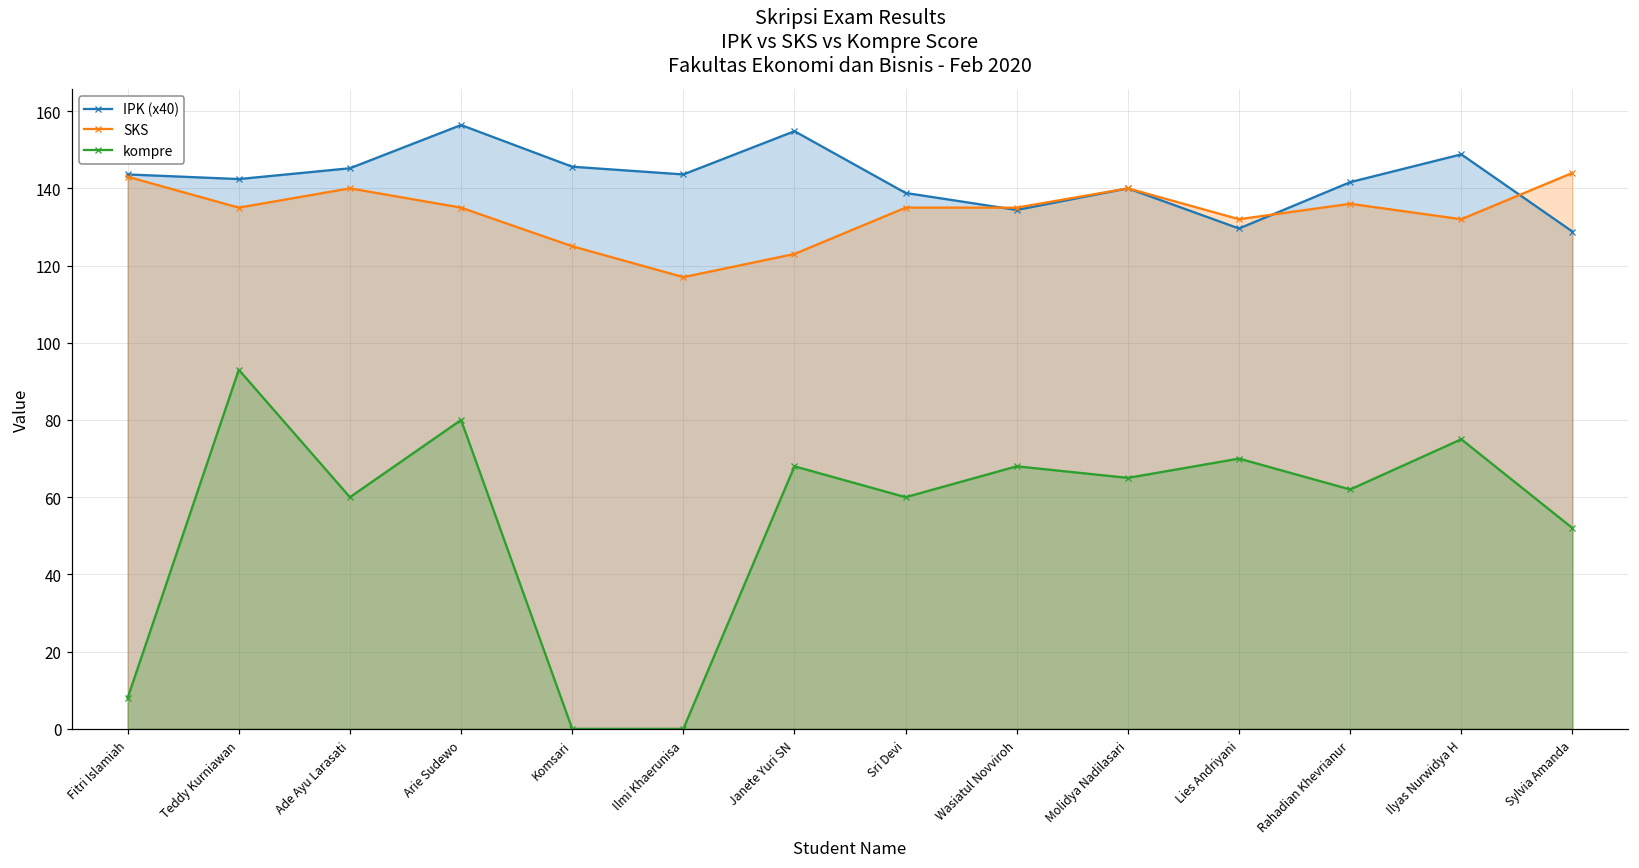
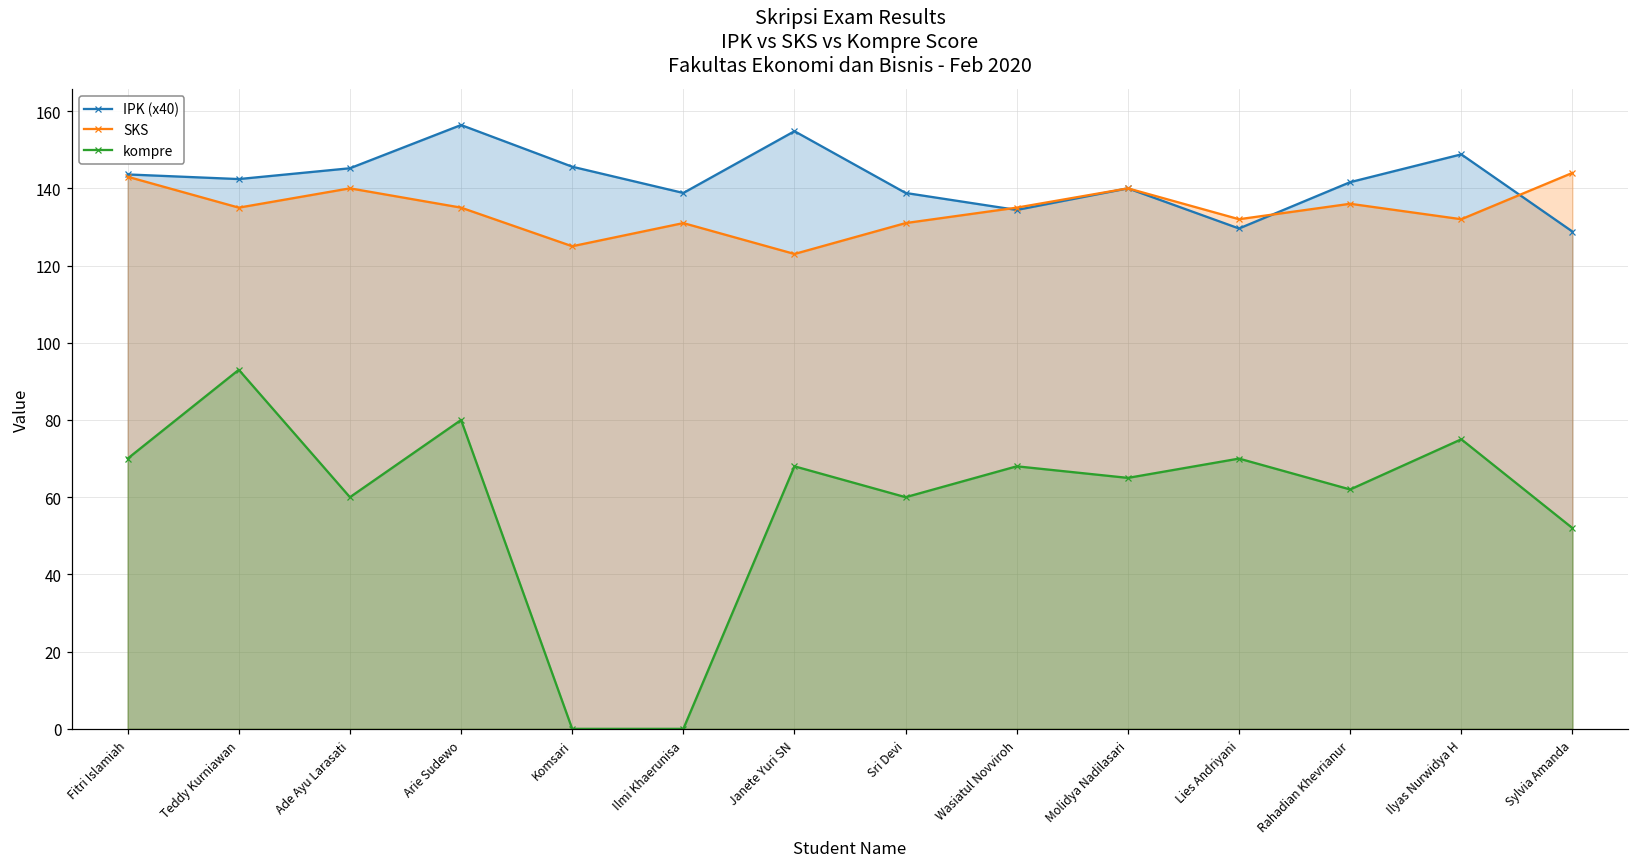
kompre, Fitri Islamiah: 8 -> 70
IPK (x40), Ilmi Khaerunisa: 144 -> 139
SKS, Ilmi Khaerunisa: 117 -> 131
SKS, Sri Devi: 135 -> 131
